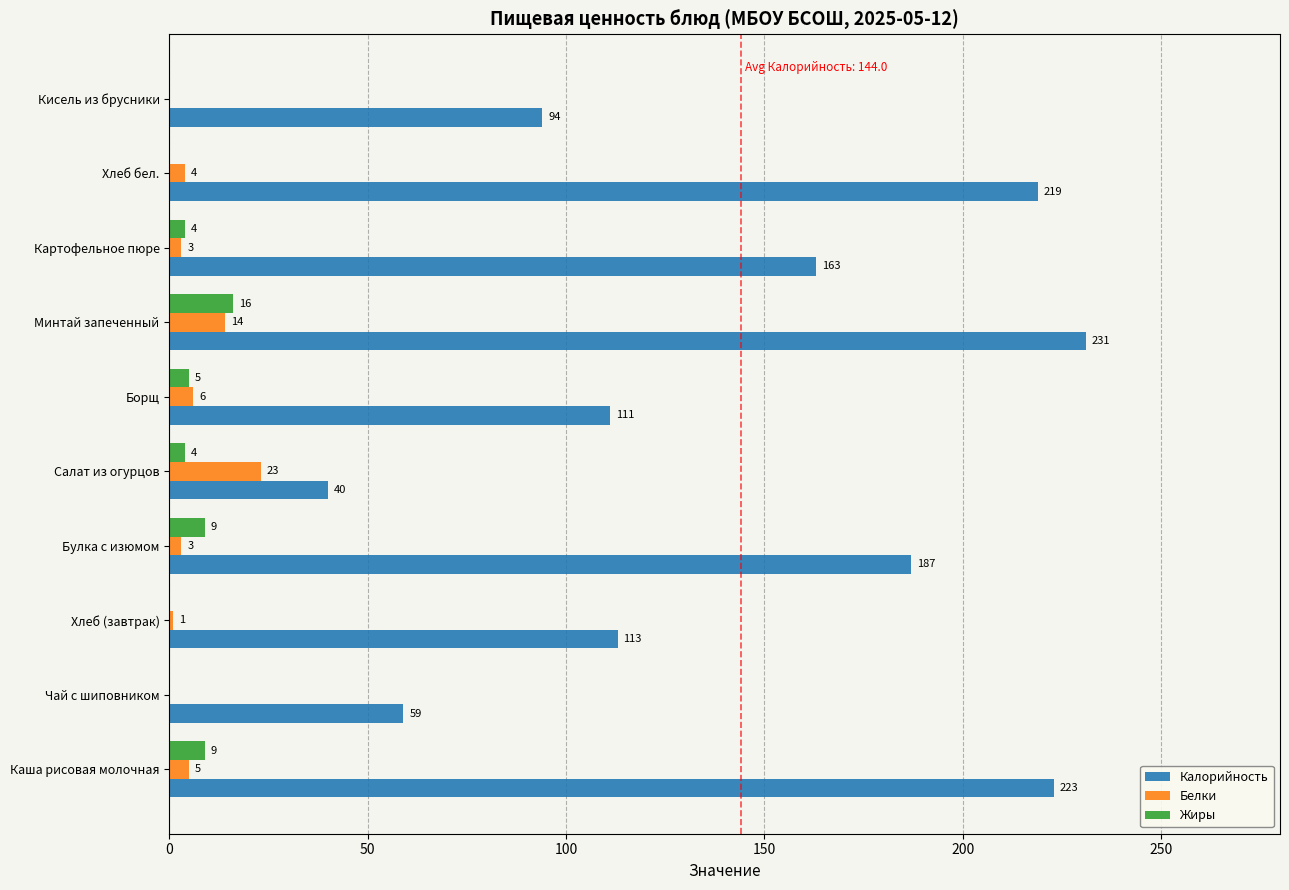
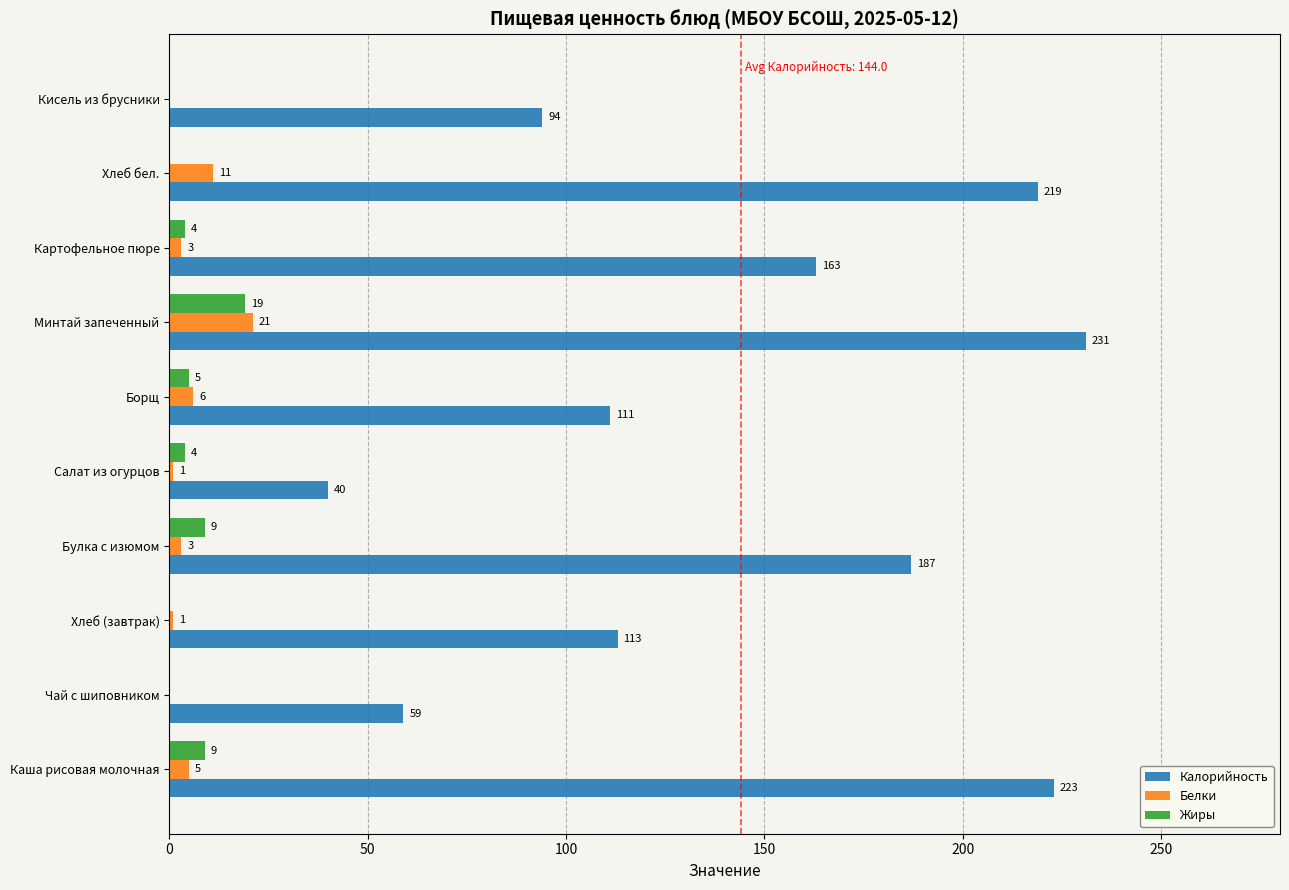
Белки, Хлеб бел.: 4 -> 11
Жиры, Минтай запеченный: 16 -> 19
Белки, Минтай запеченный: 14 -> 21
Белки, Салат из огурцов: 23 -> 1
